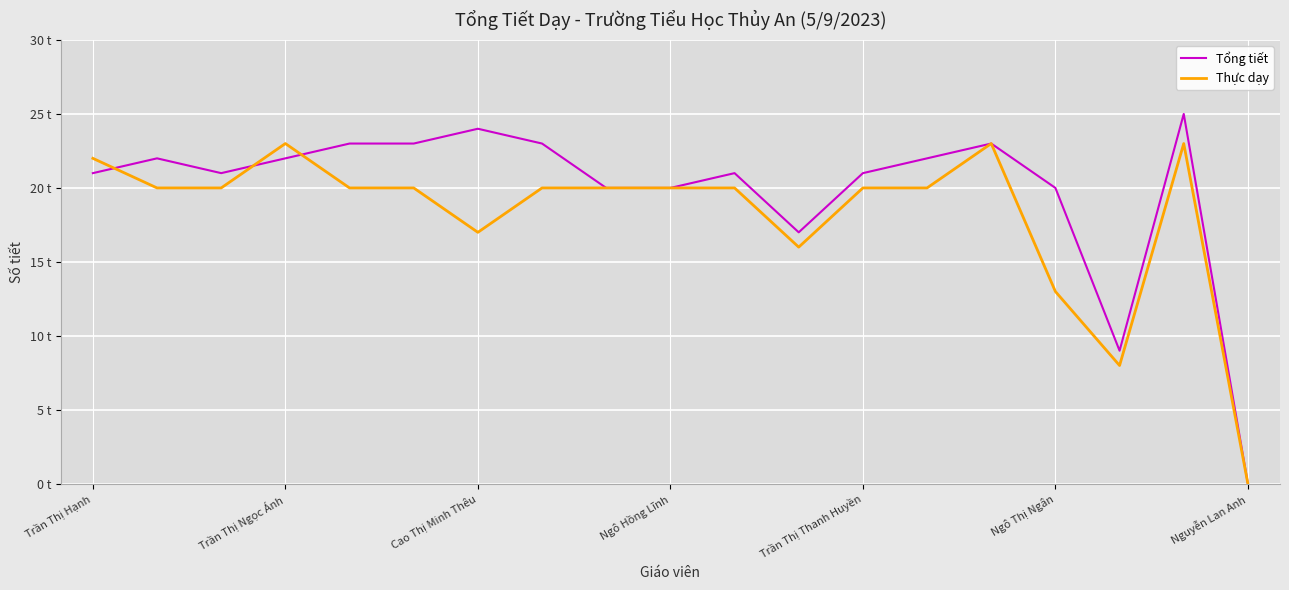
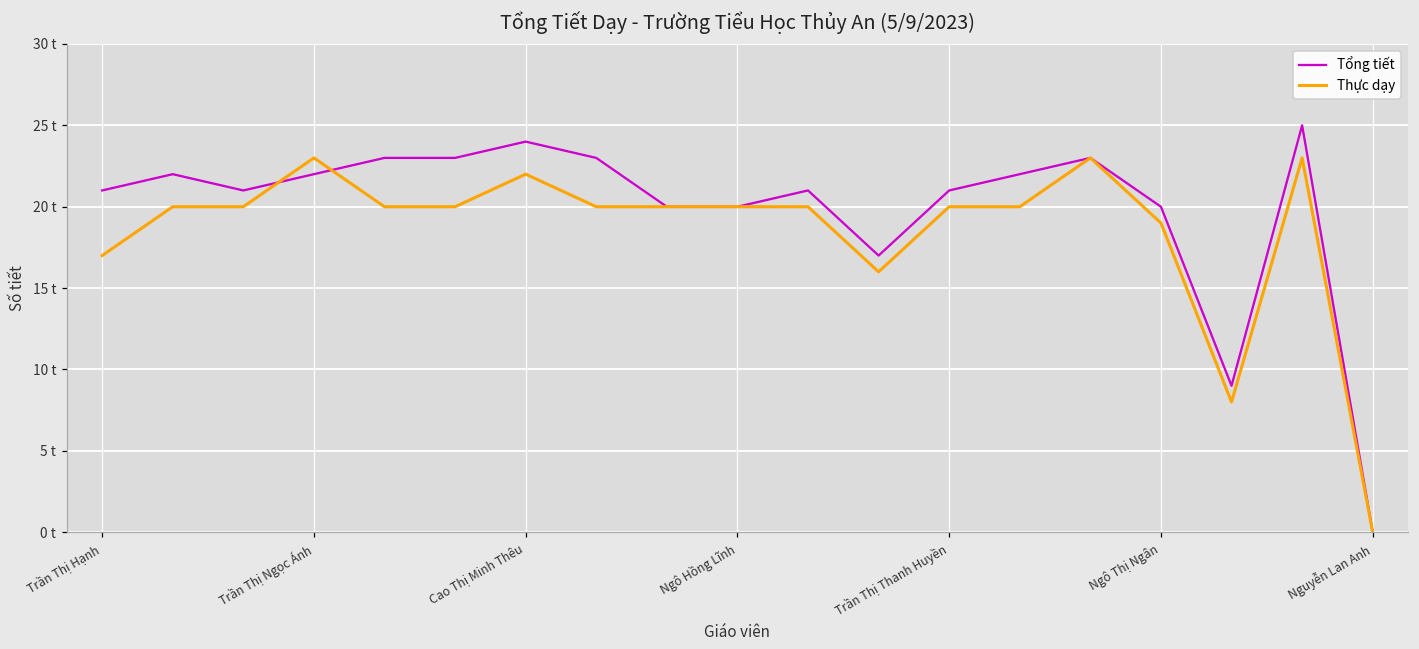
Thực dạy, Trần Thị Hạnh: 22 t -> 17 t
Thực dạy, Cao Thị Minh Thêu: 17 t -> 22 t
Thực dạy, Ngô Thị Ngân: 13 t -> 19 t
